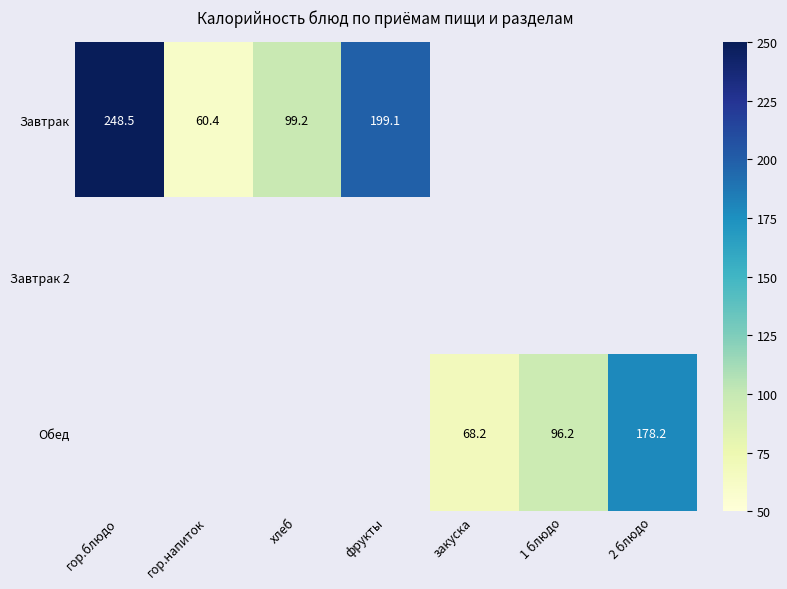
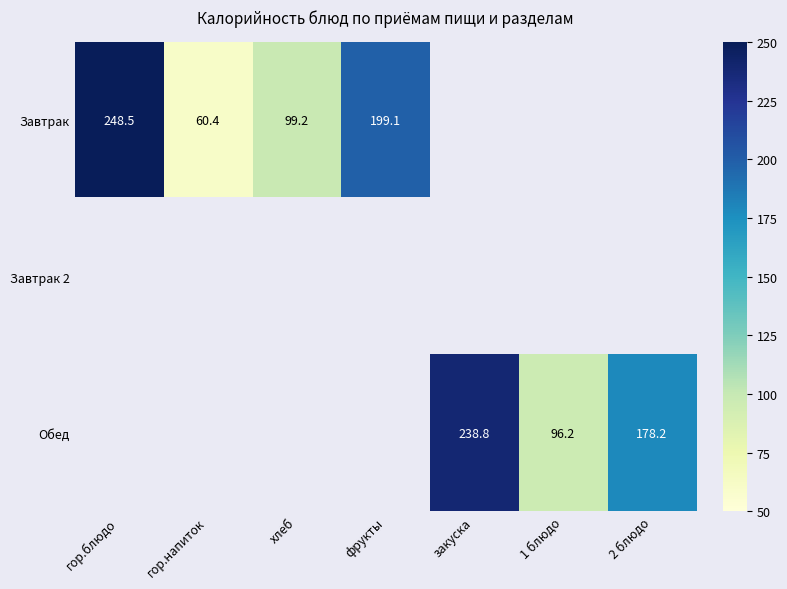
Обед, закуска: 68.2 -> 238.8
